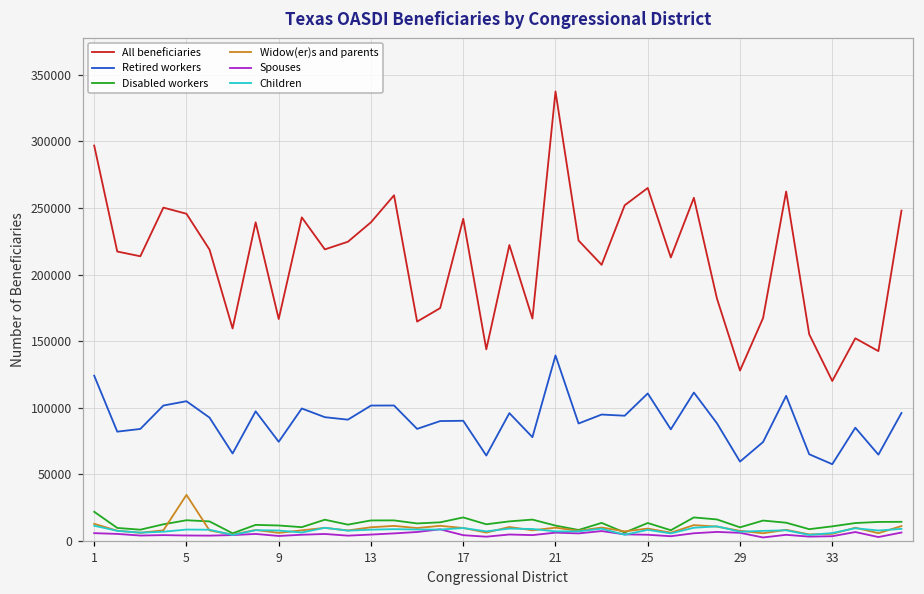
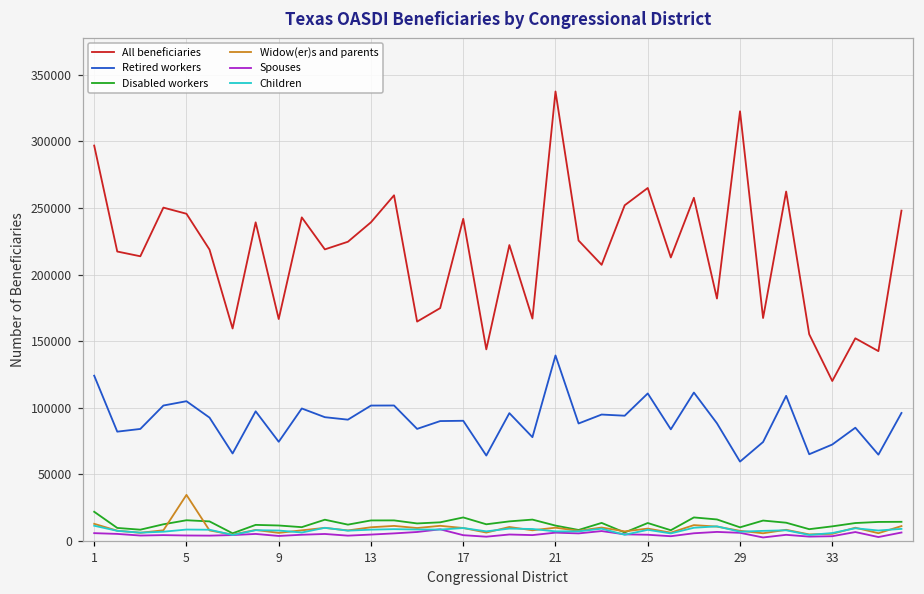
All beneficiaries, 29: 128000 -> 323000
Retired workers, 33: 58000 -> 72000
